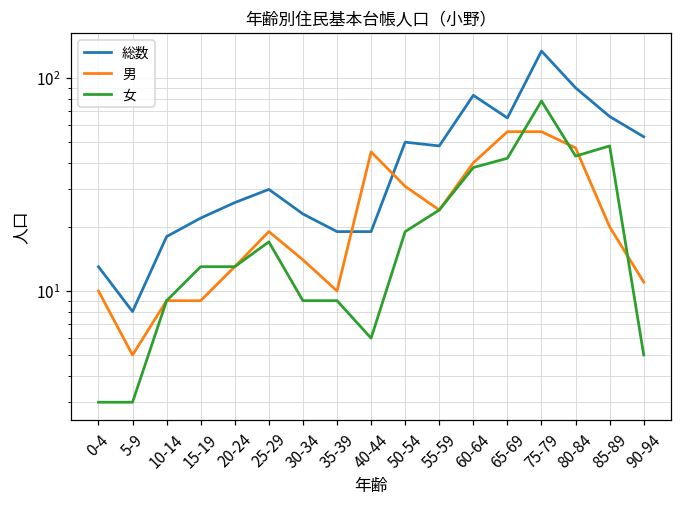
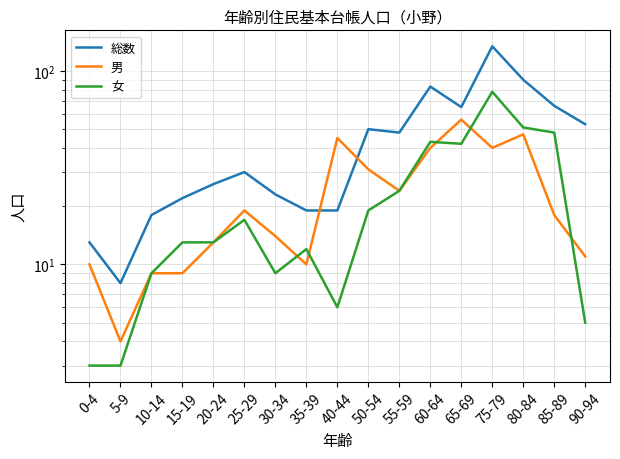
男, 5-9: 5 -> 4
女, 35-39: 9 -> 12
女, 60-64: 38 -> 43
男, 75-79: 56 -> 40
女, 80-84: 43 -> 51
男, 85-89: 20 -> 18
